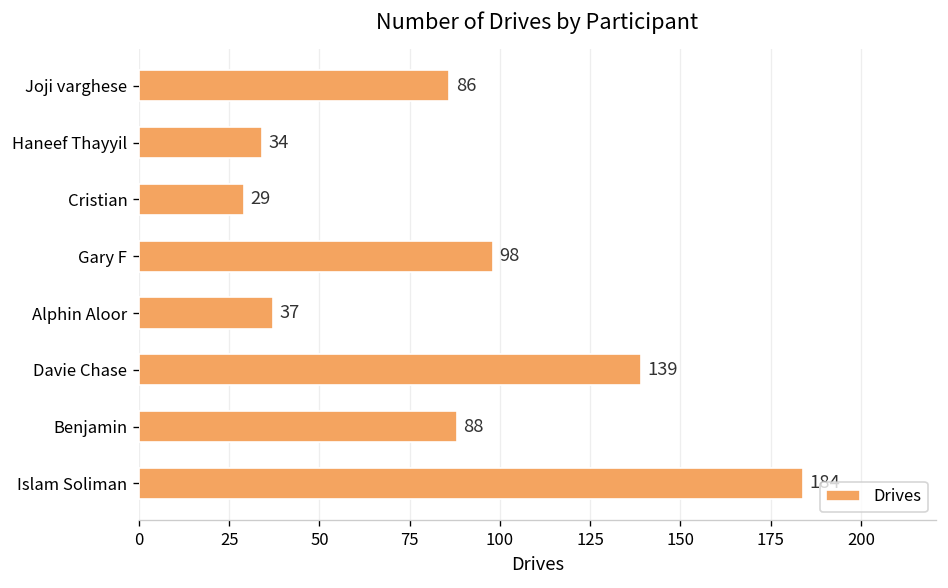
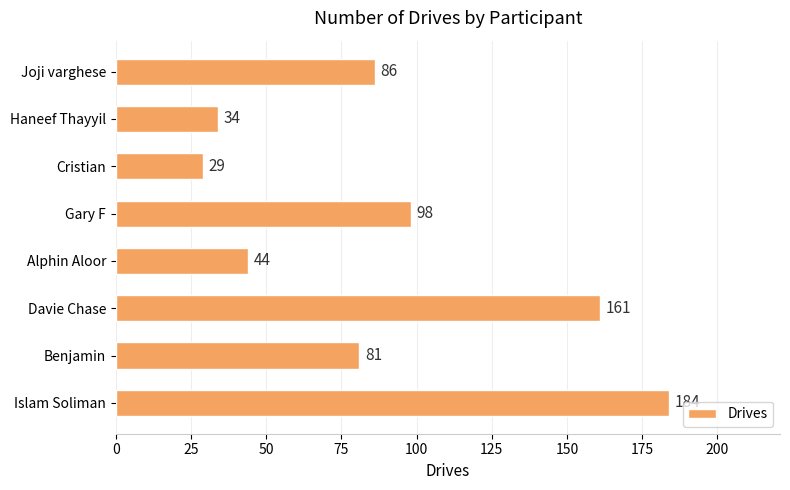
Alphin Aloor: 37 -> 44
Davie Chase: 139 -> 161
Benjamin: 88 -> 81
